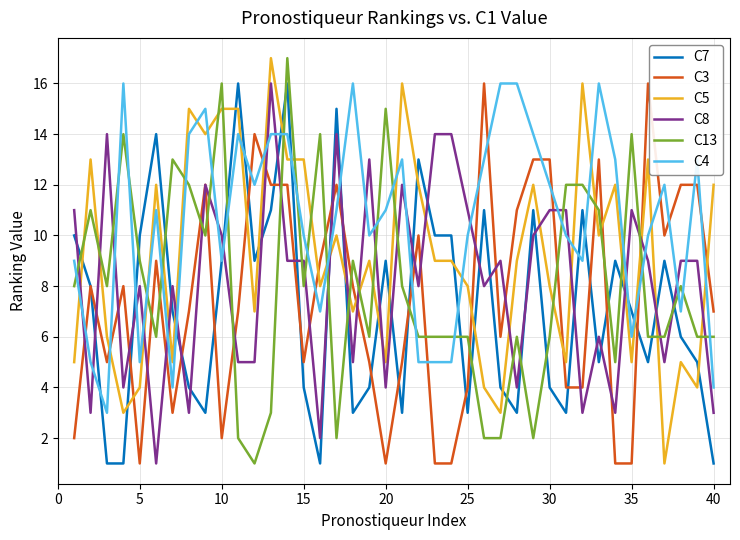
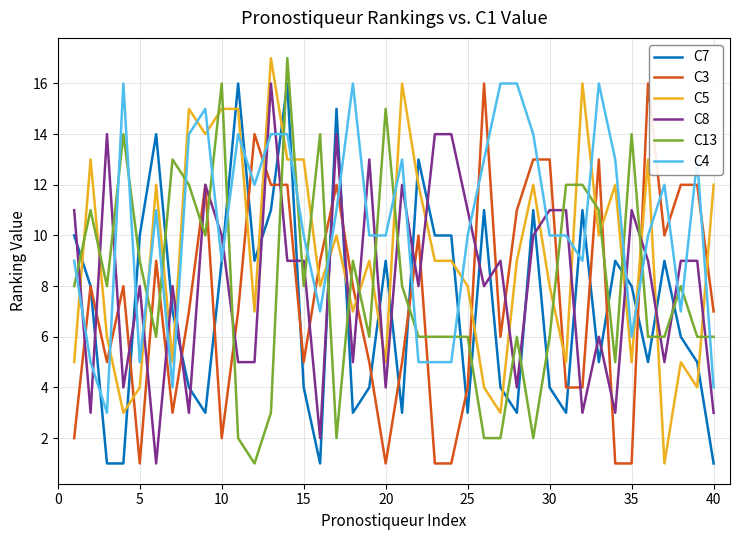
C4, 20: 11 -> 10
C4, 30: 12 -> 10
C7, 35: 7 -> 8
